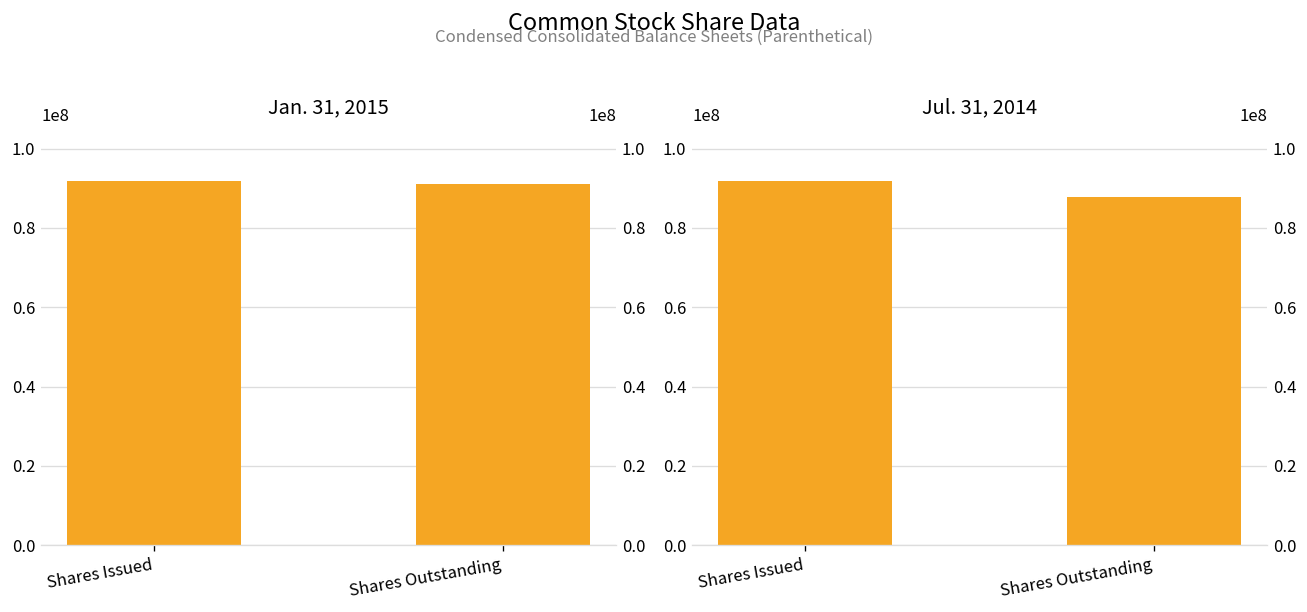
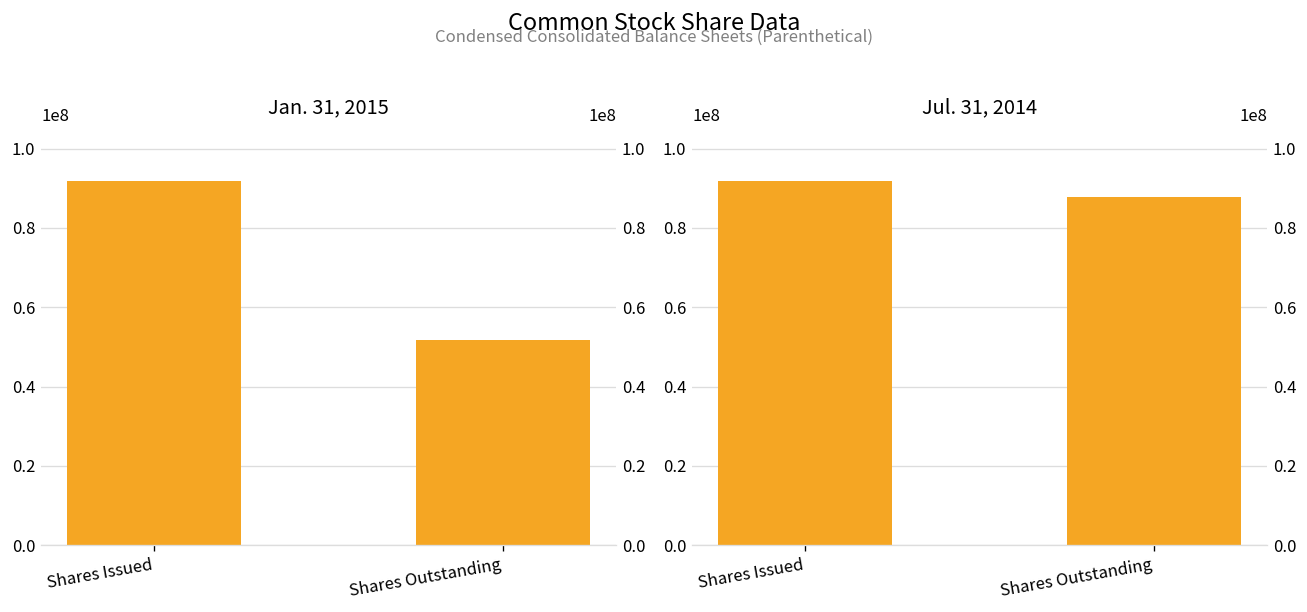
Jan. 31, 2015, Shares Outstanding: 91000000 -> 52000000
